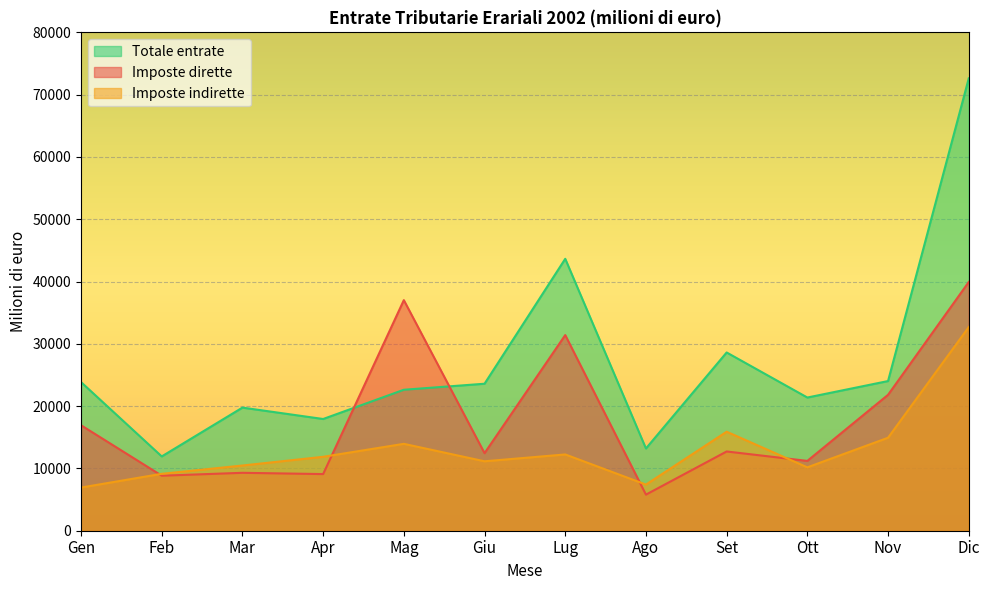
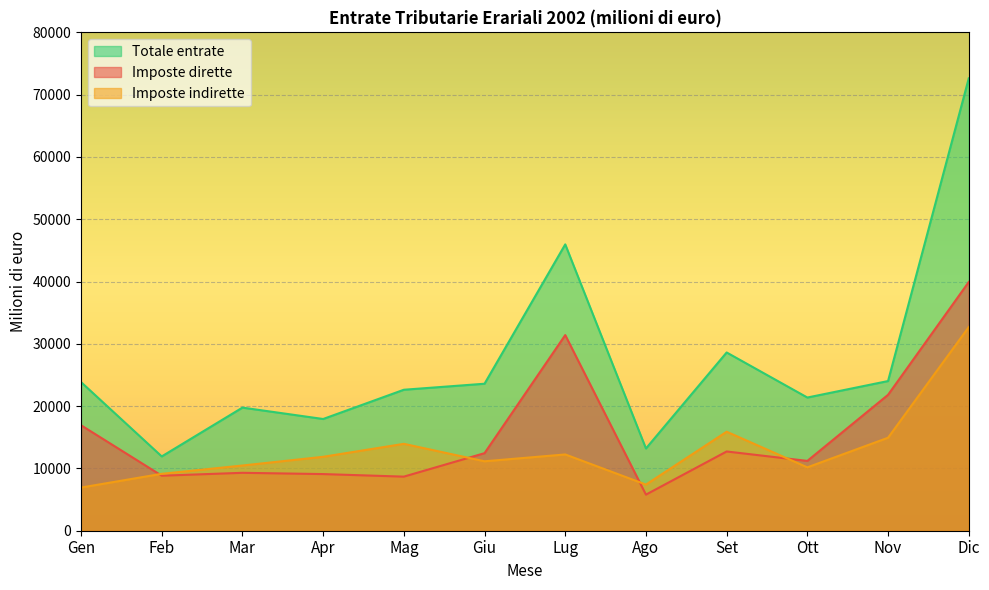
Imposte dirette, Mag: 37000 -> 9000
Totale entrate, Lug: 44000 -> 46000
